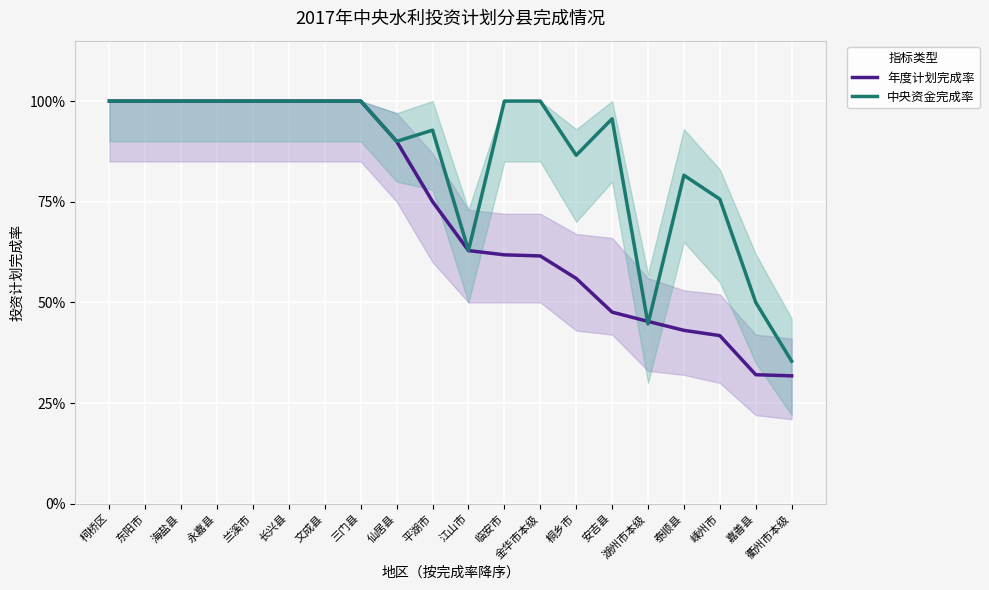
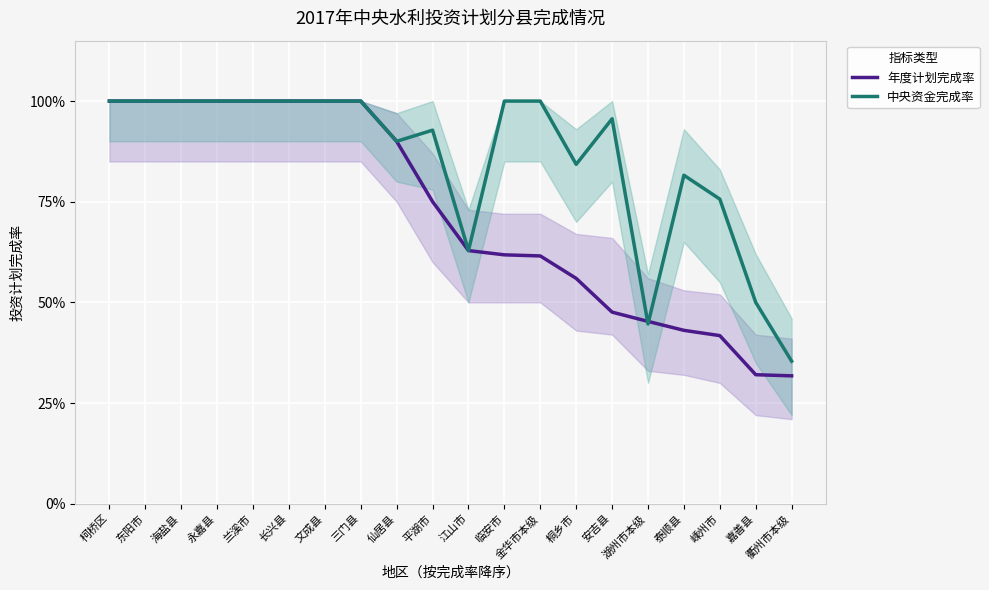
中央资金完成率, 桐乡市: 87% -> 84%
